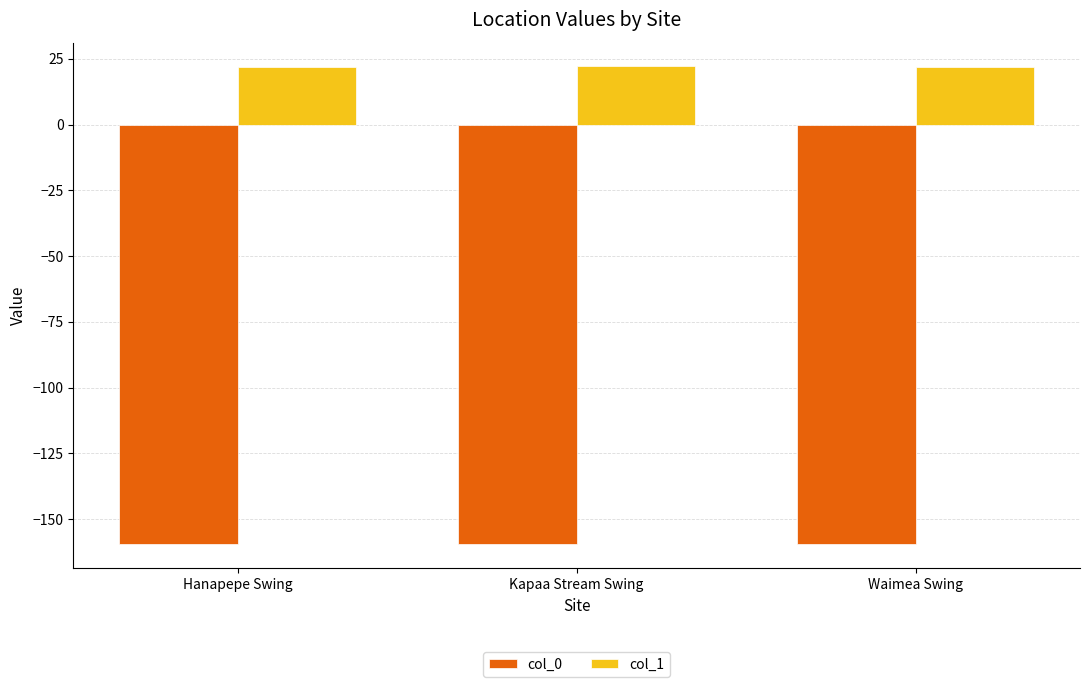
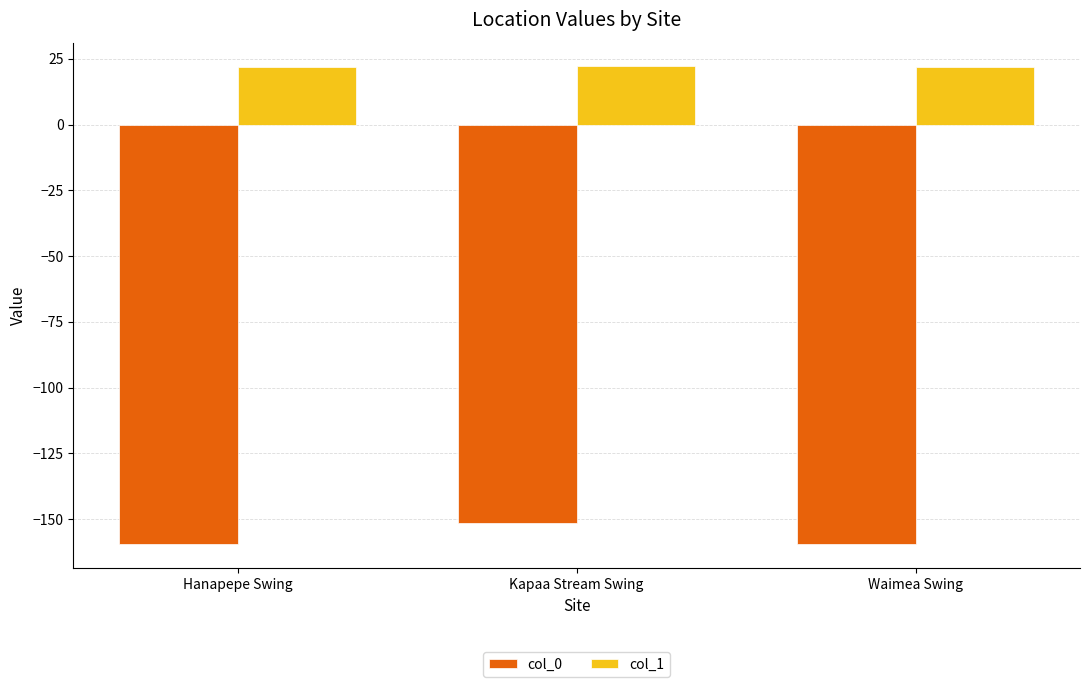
col_0, Kapaa Stream Swing: -159 -> -152
